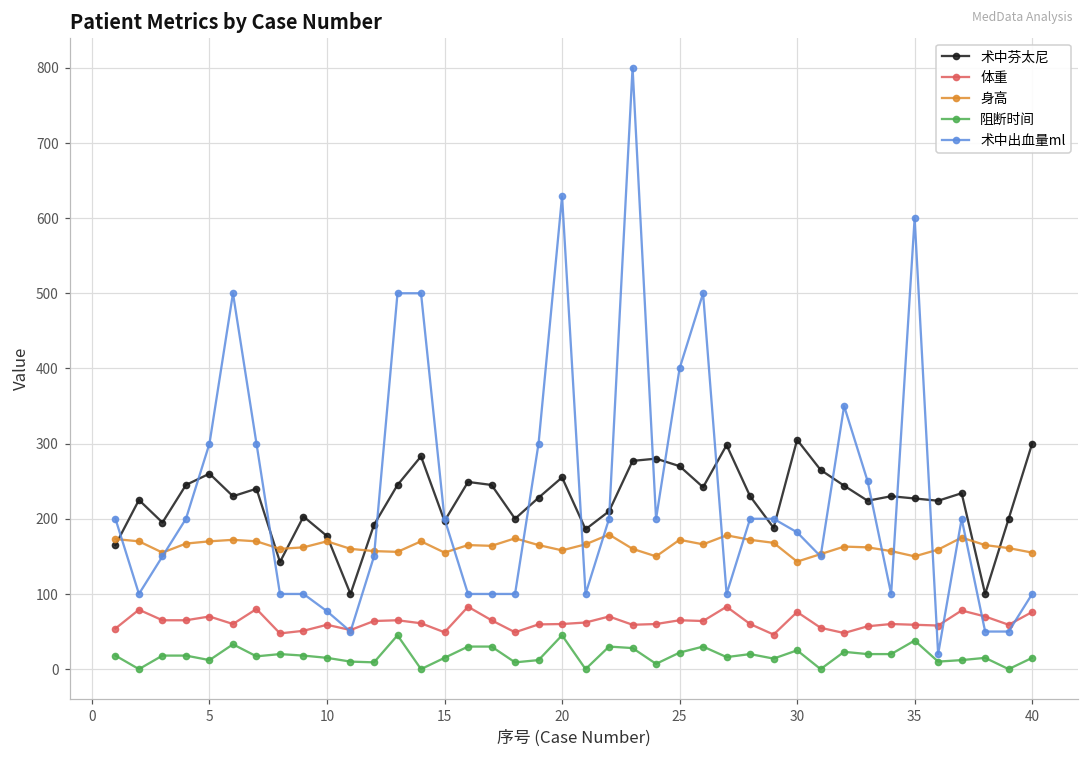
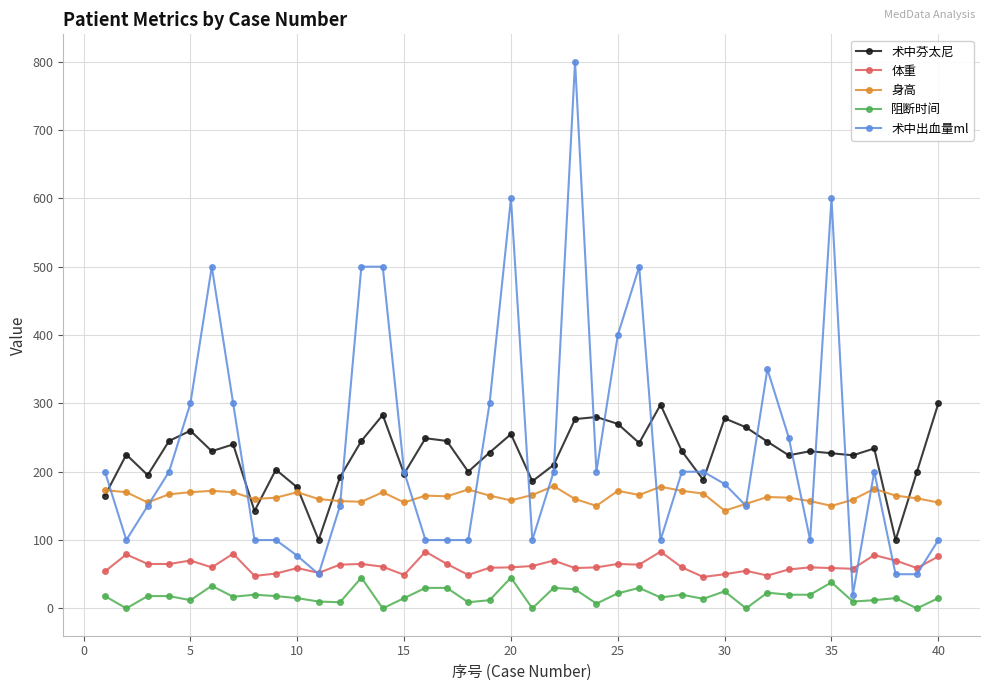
术中出血量ml, 20: 630 -> 600
术中芬太尼, 30: 310 -> 280
体重, 30: 80 -> 50
